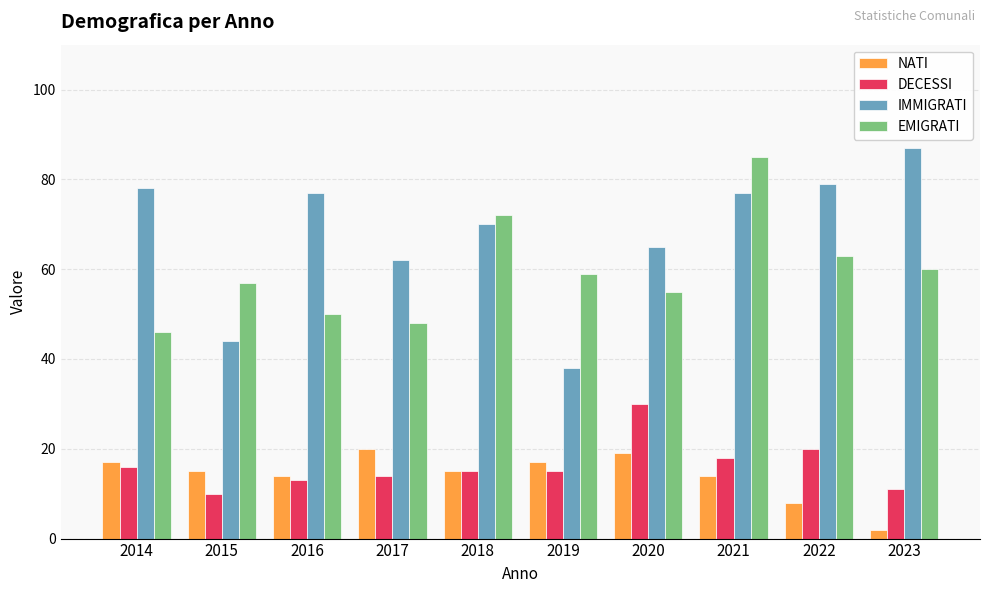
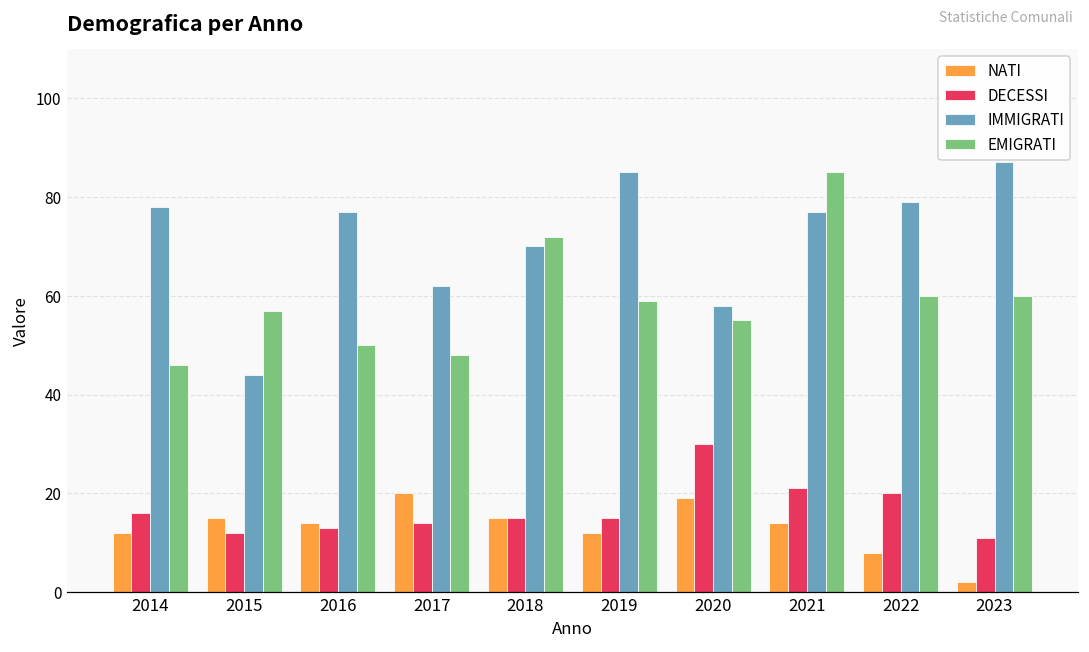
NATI, 2014: 17 -> 12
DECESSI, 2015: 10 -> 12
NATI, 2019: 17 -> 12
IMMIGRATI, 2019: 38 -> 85
IMMIGRATI, 2020: 65 -> 58
DECESSI, 2021: 18 -> 21
EMIGRATI, 2022: 63 -> 60
